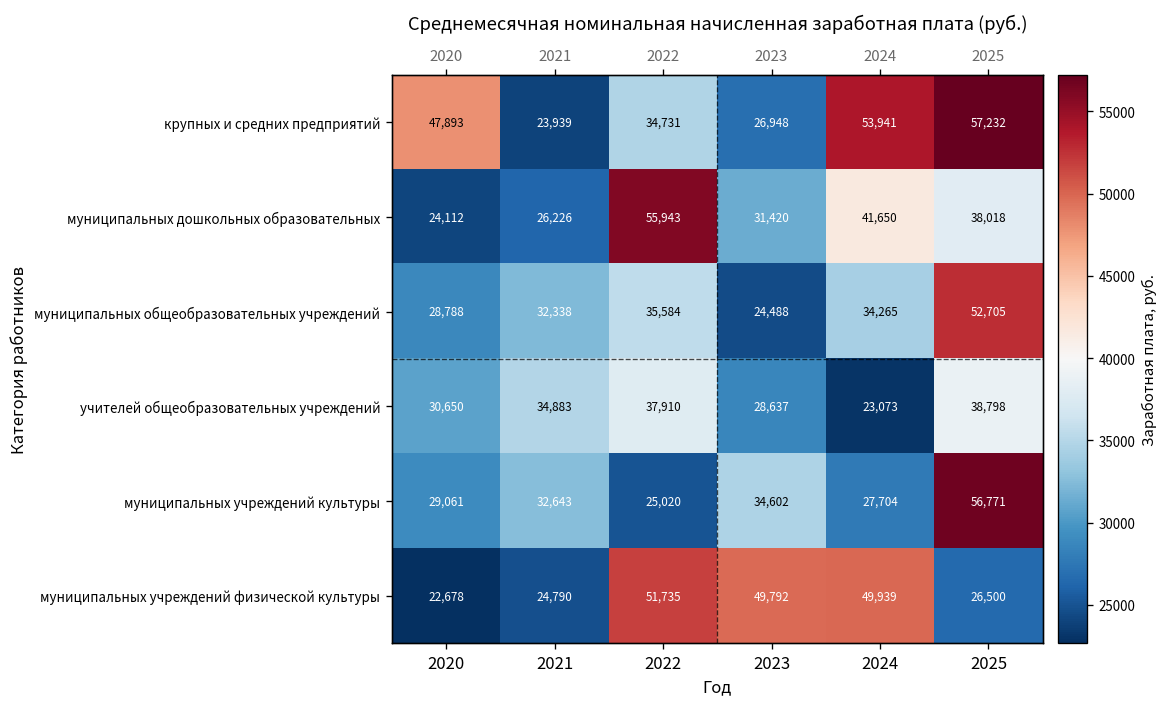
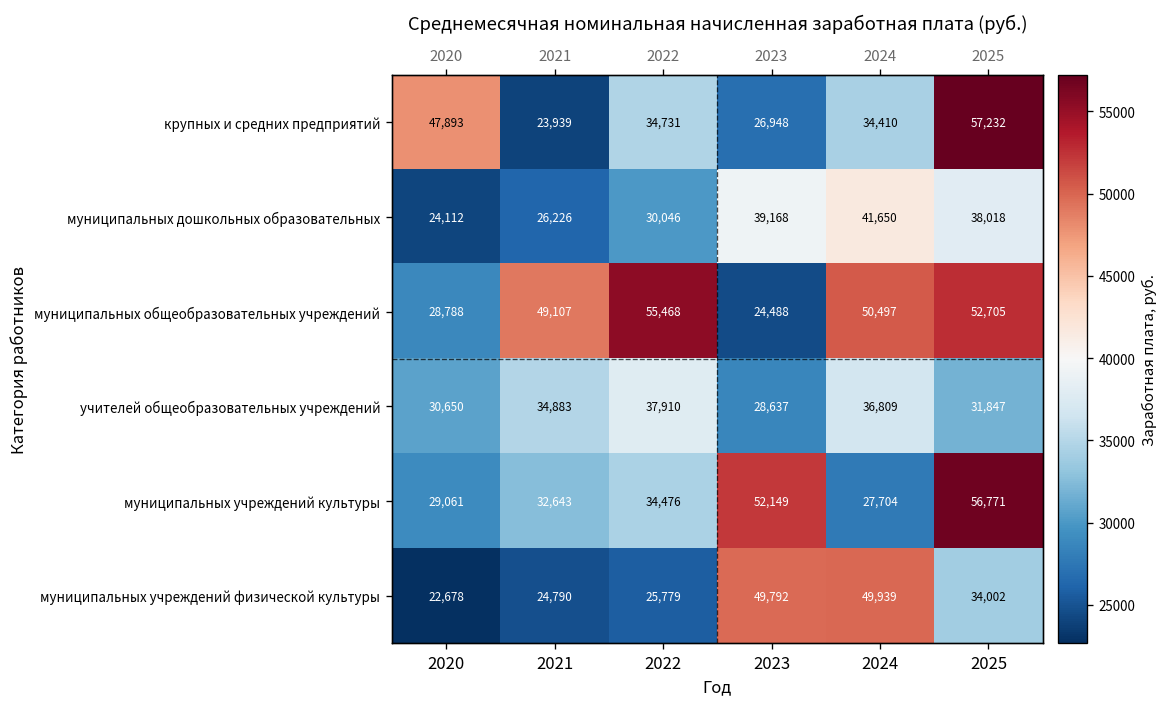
крупных и средних предприятий, 2024: 53,941 -> 34,410
муниципальных дошкольных образовательных, 2022: 55,943 -> 30,046
муниципальных дошкольных образовательных, 2023: 31,420 -> 39,168
муниципальных общеобразовательных учреждений, 2021: 32,338 -> 49,107
муниципальных общеобразовательных учреждений, 2022: 35,584 -> 55,468
муниципальных общеобразовательных учреждений, 2024: 34,265 -> 50,497
учителей общеобразовательных учреждений, 2024: 23,073 -> 36,809
учителей общеобразовательных учреждений, 2025: 38,798 -> 31,847
муниципальных учреждений культуры, 2022: 25,020 -> 34,476
муниципальных учреждений культуры, 2023: 34,602 -> 52,149
муниципальных учреждений физической культуры, 2022: 51,735 -> 25,779
муниципальных учреждений физической культуры, 2025: 26,500 -> 34,002
